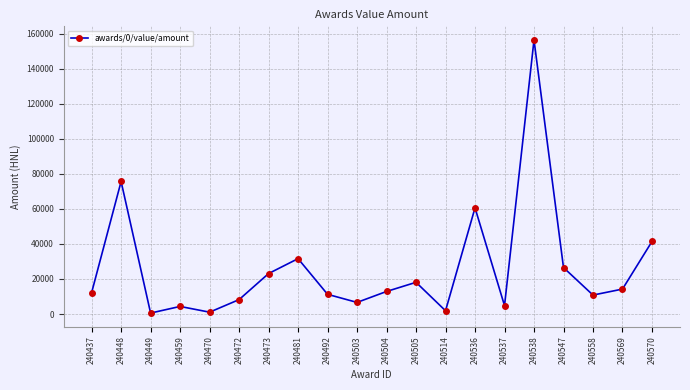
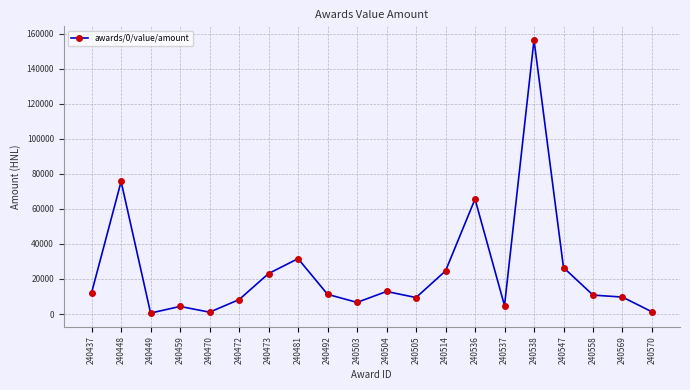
240505: 18000 -> 9000
240514: 2000 -> 25000
240536: 61000 -> 66000
240569: 14000 -> 10000
240570: 41000 -> 1000
